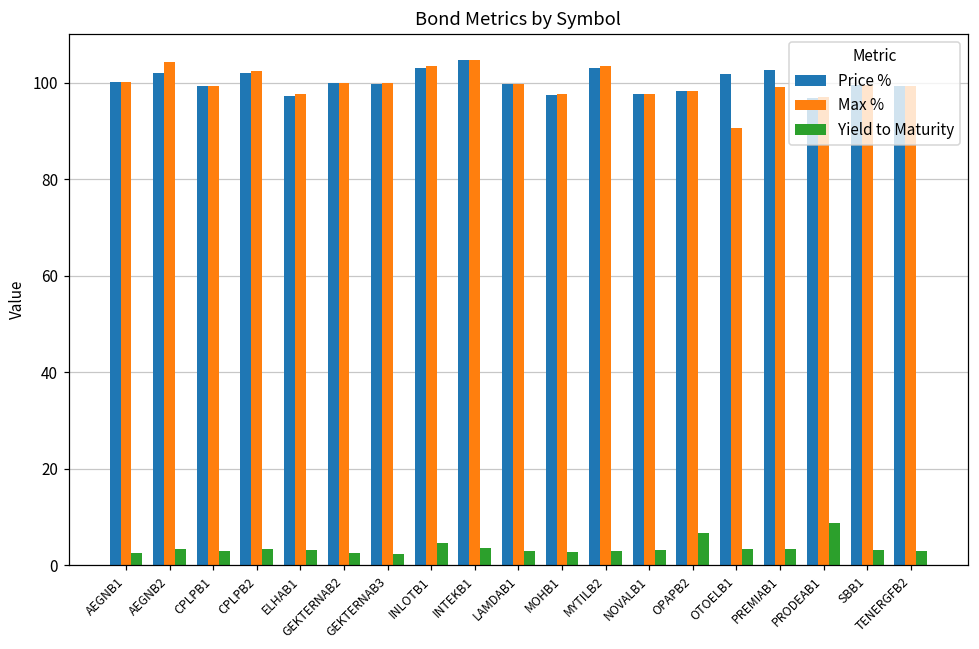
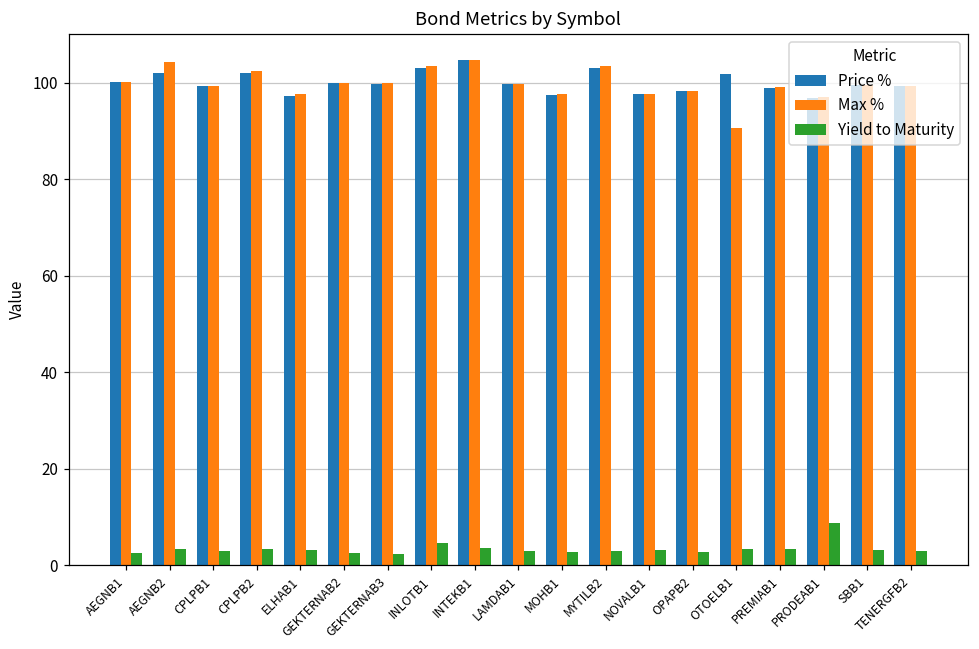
Yield to Maturity, OPAPB2: 7 -> 3
Price %, PREMIAB1: 103 -> 99
